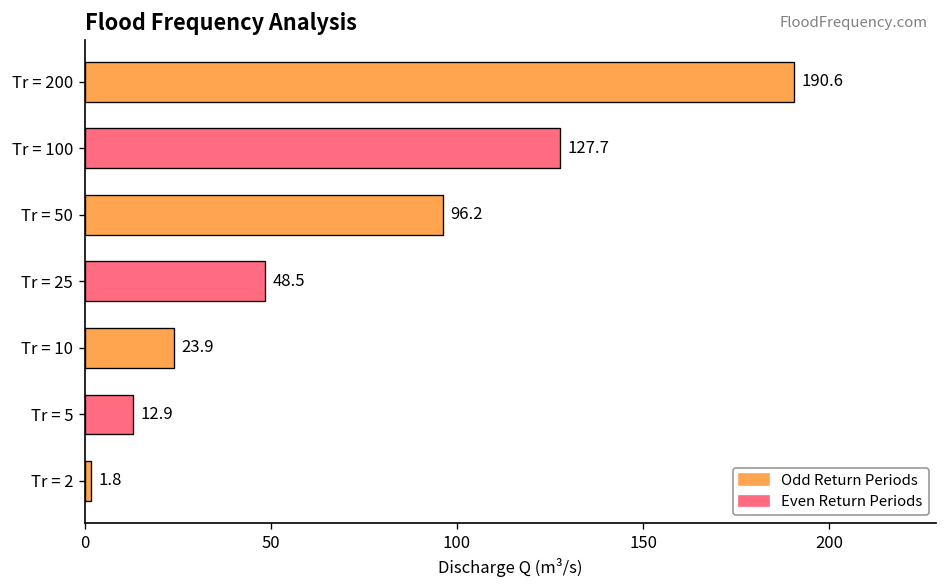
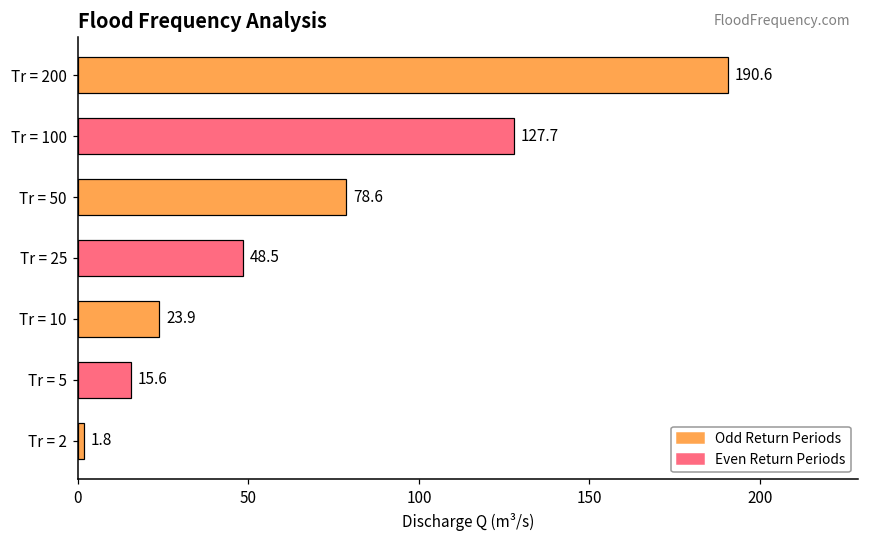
Tr = 50: 96.2 -> 78.6
Tr = 5: 12.9 -> 15.6
